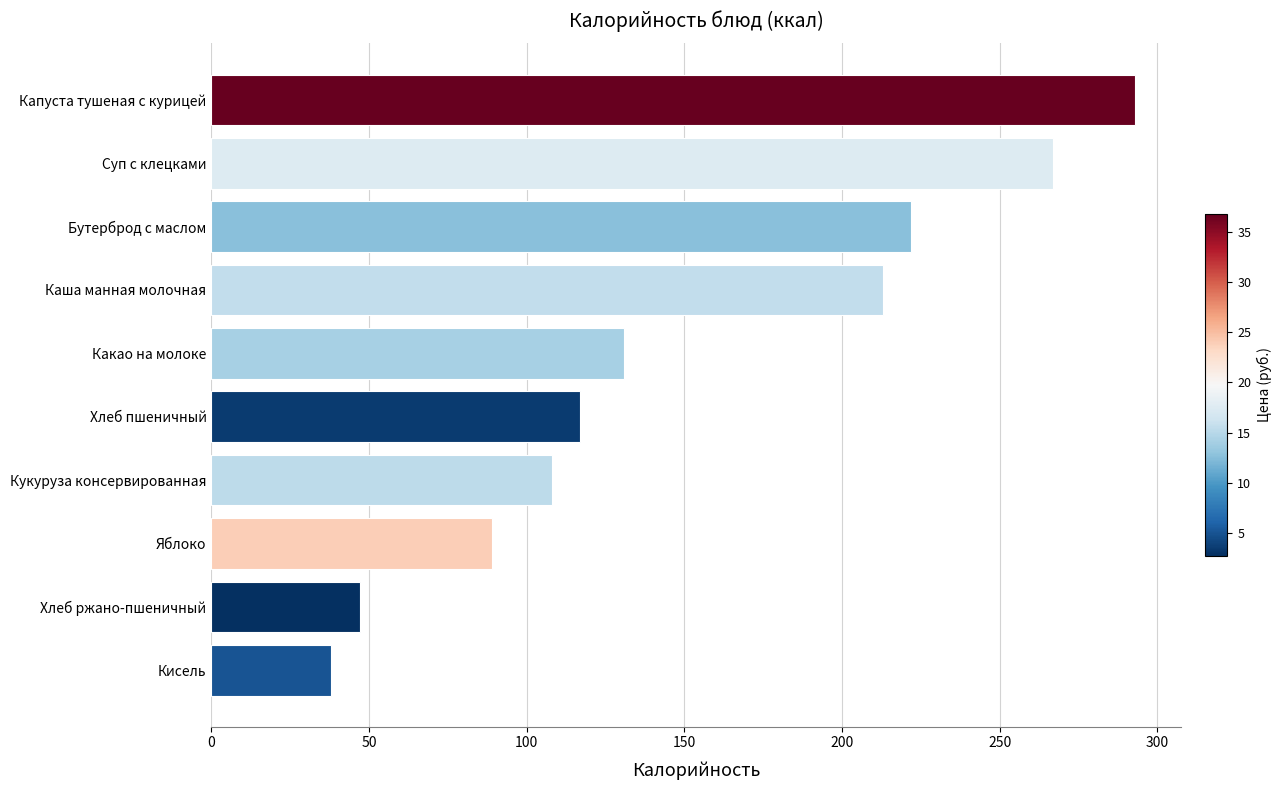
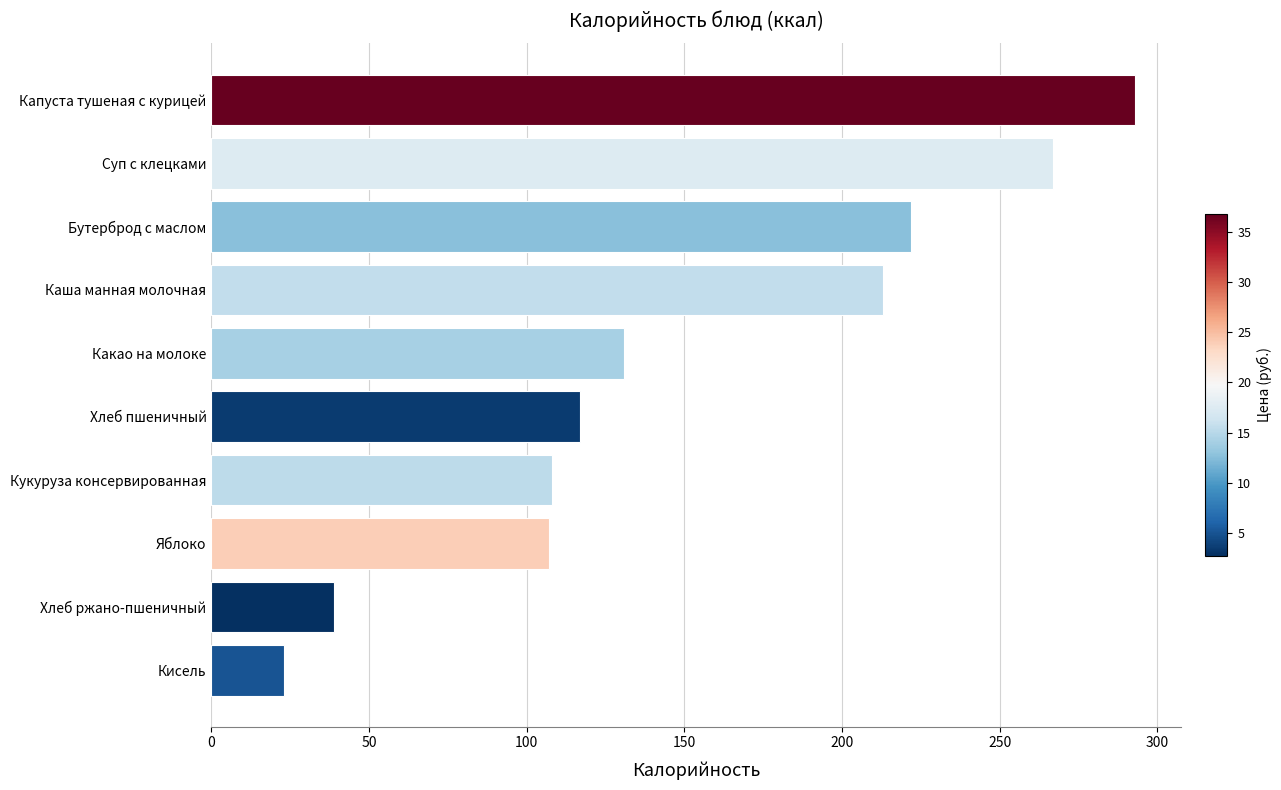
Яблоко: 89 -> 107
Хлеб ржано-пшеничный: 47 -> 39
Кисель: 38 -> 23
